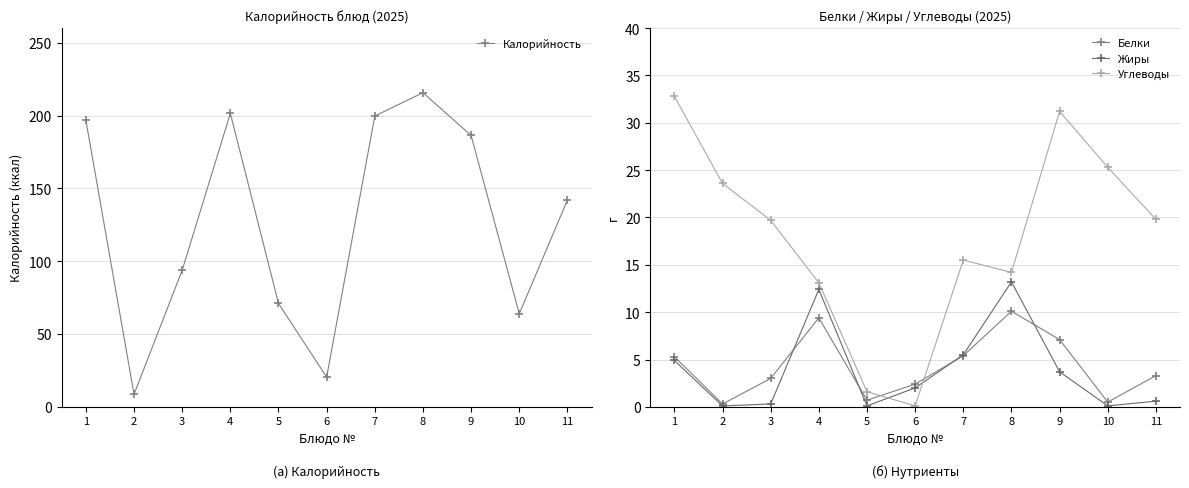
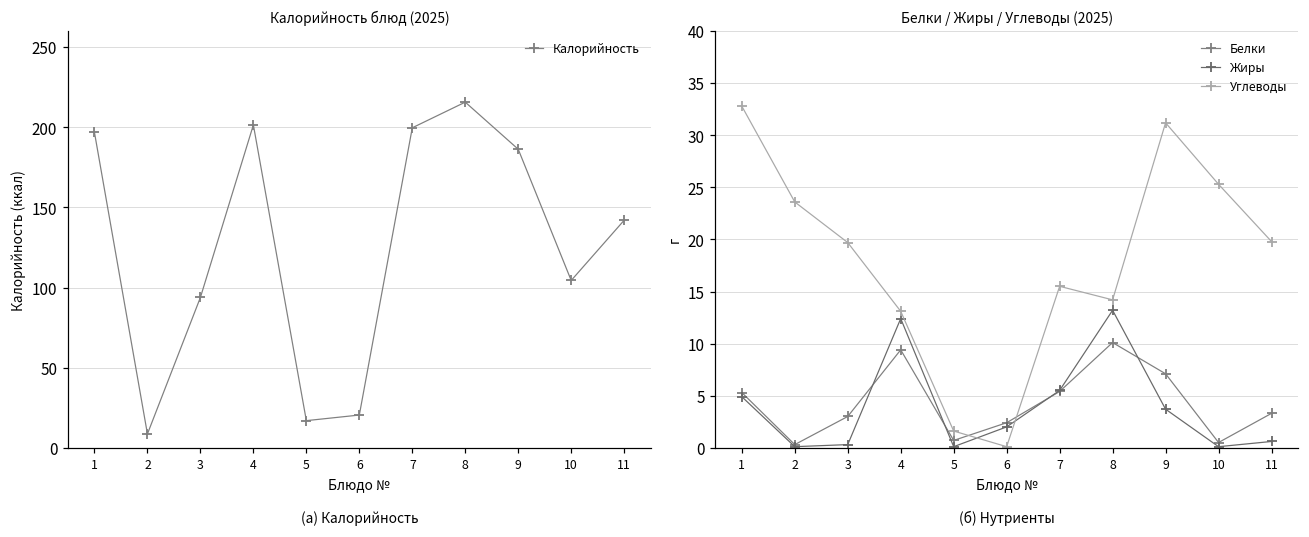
Калорийность блюд (2025), 5: 71 -> 17
Калорийность блюд (2025), 10: 64 -> 104
